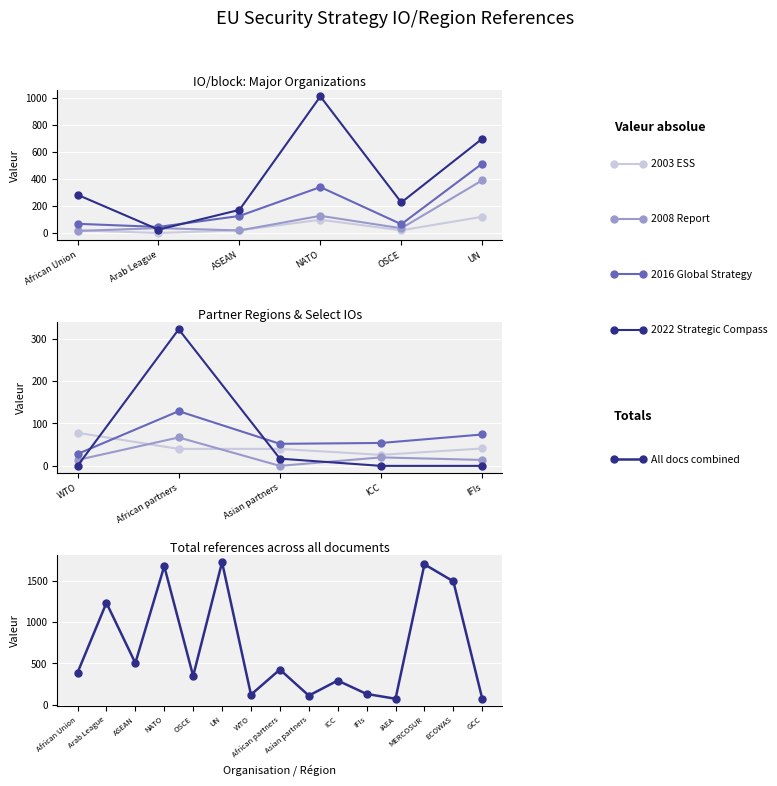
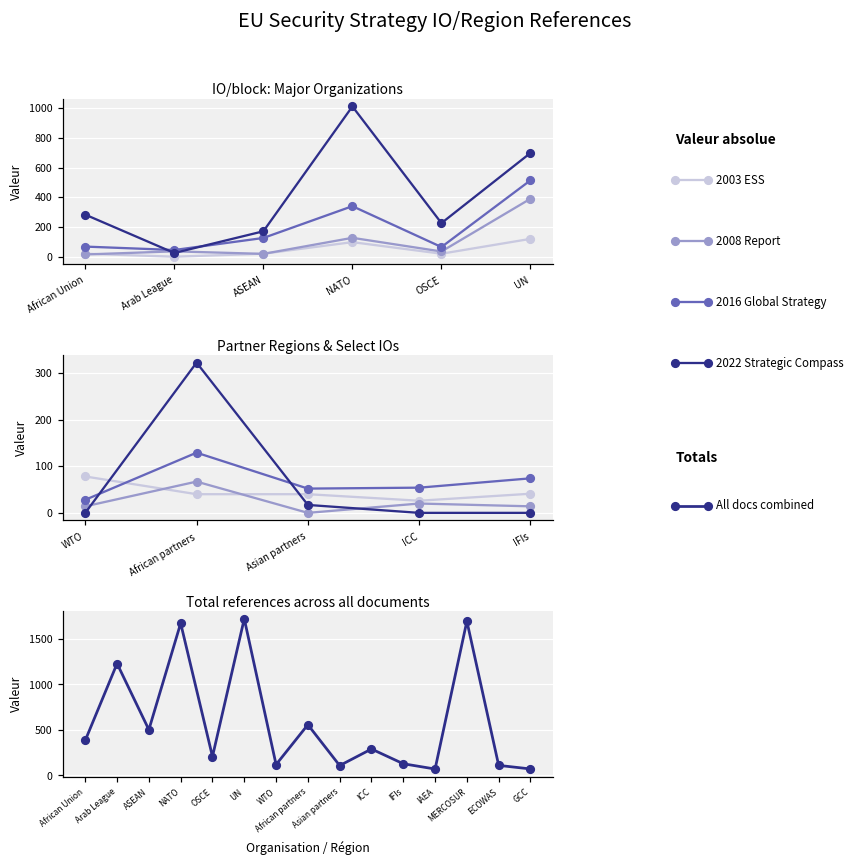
Total references across all documents, OSCE: 300 -> 200
Total references across all documents, African partners: 400 -> 600
Total references across all documents, ECOWAS: 1500 -> 100
